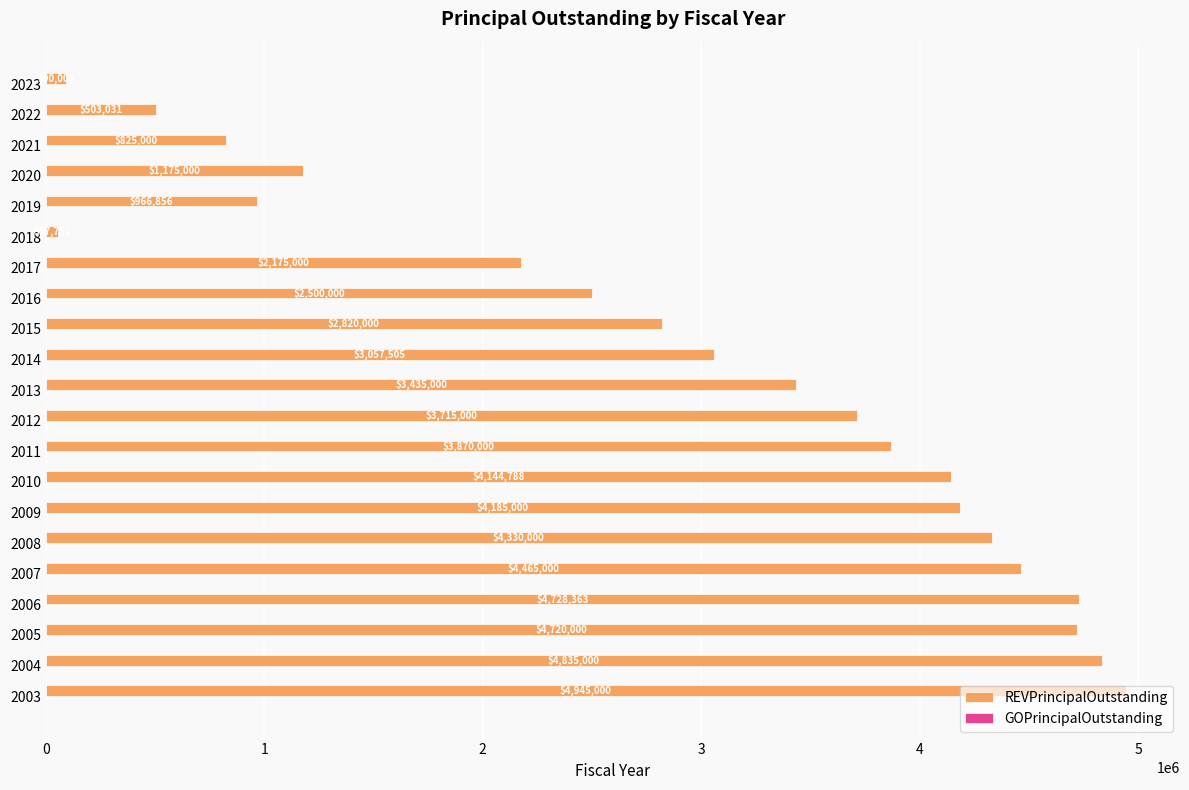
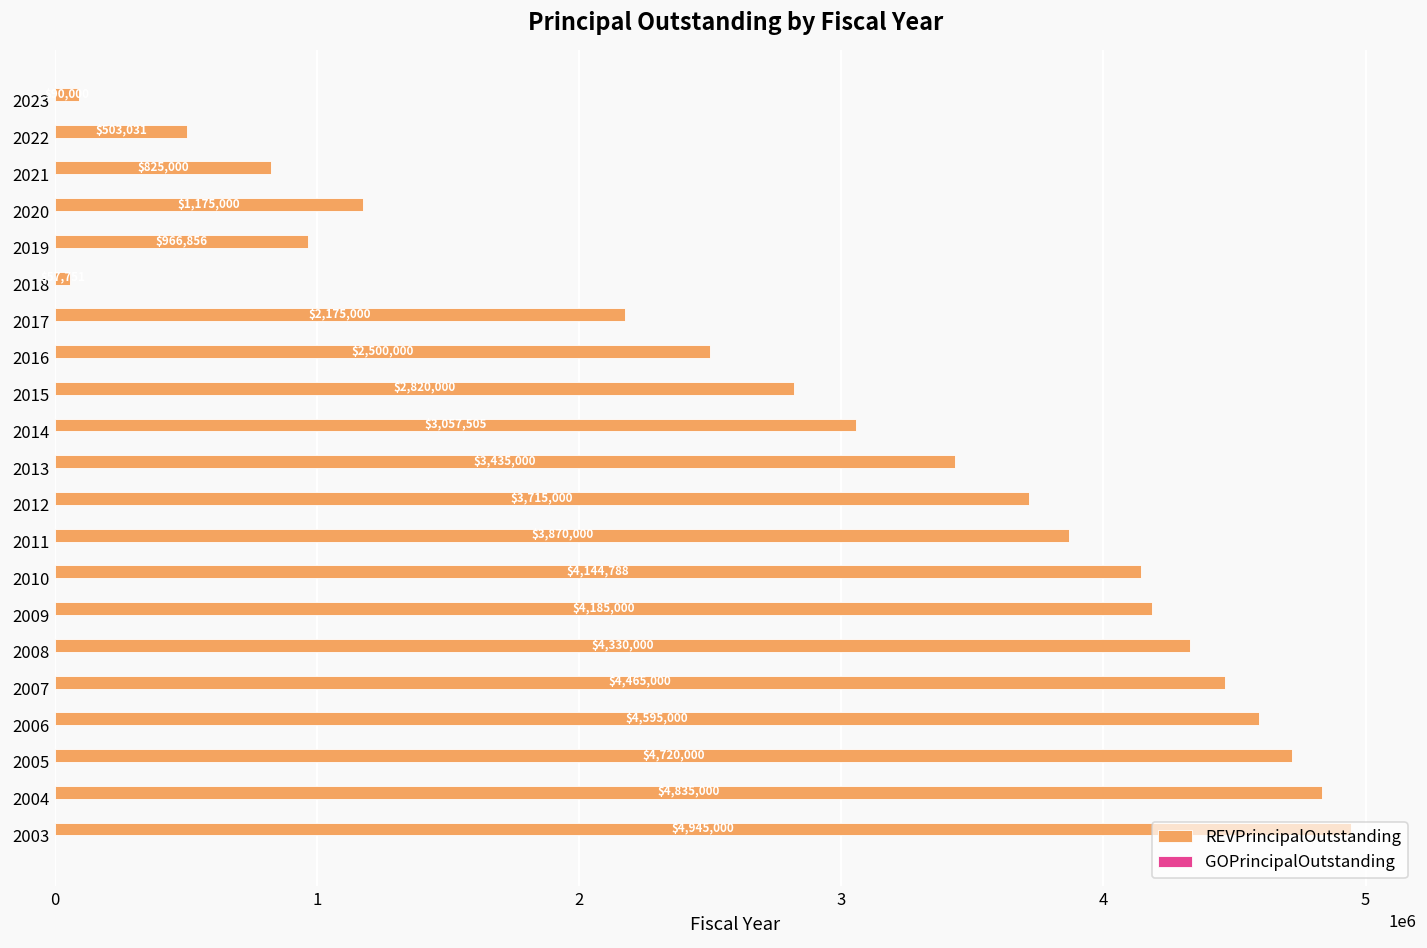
REVPrincipalOutstanding, 2006: $4,728,363 -> $4,595,000
